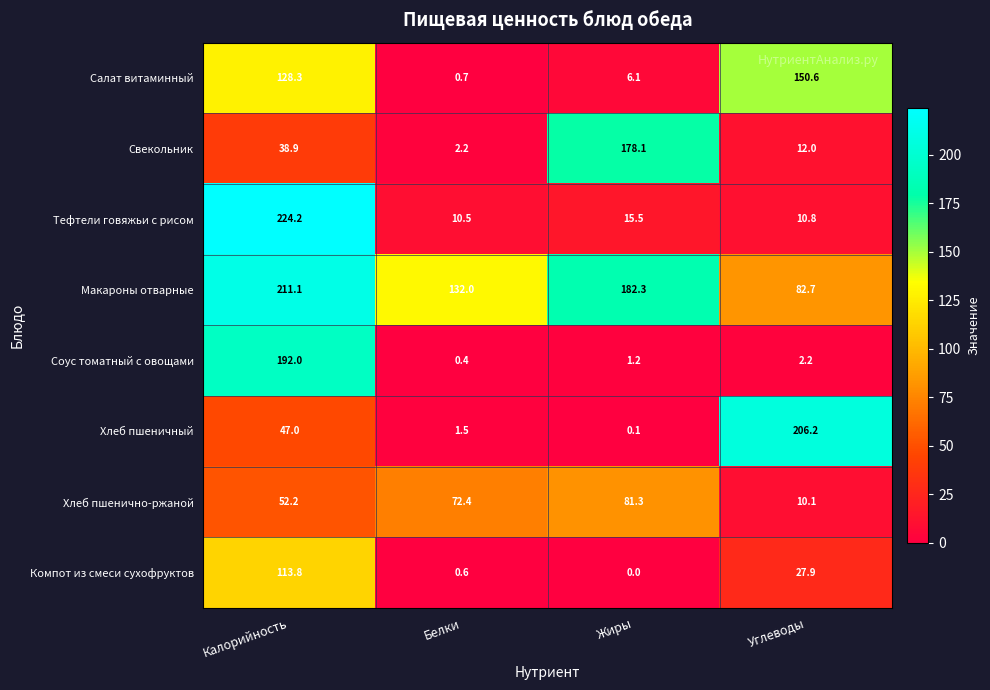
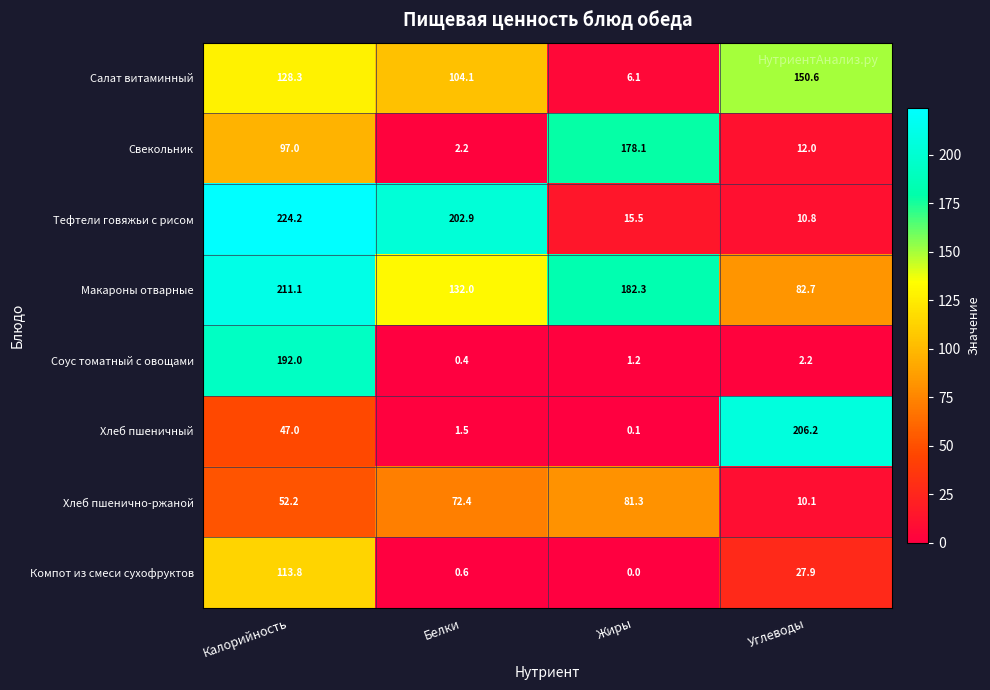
Салат витаминный, Белки: 0.7 -> 104.1
Свекольник, Калорийность: 38.9 -> 97.0
Тефтели говяжьи с рисом, Белки: 10.5 -> 202.9
